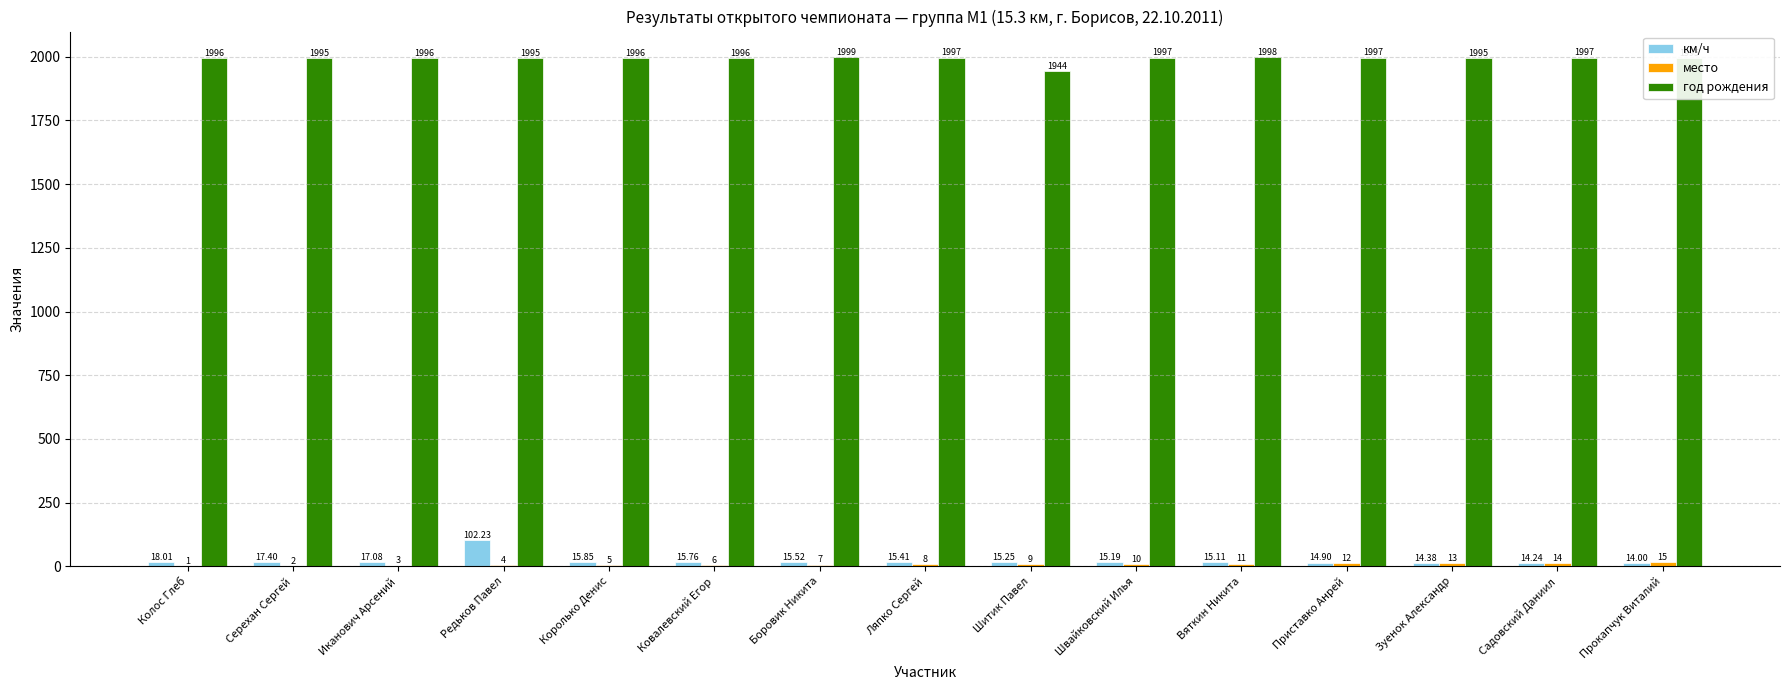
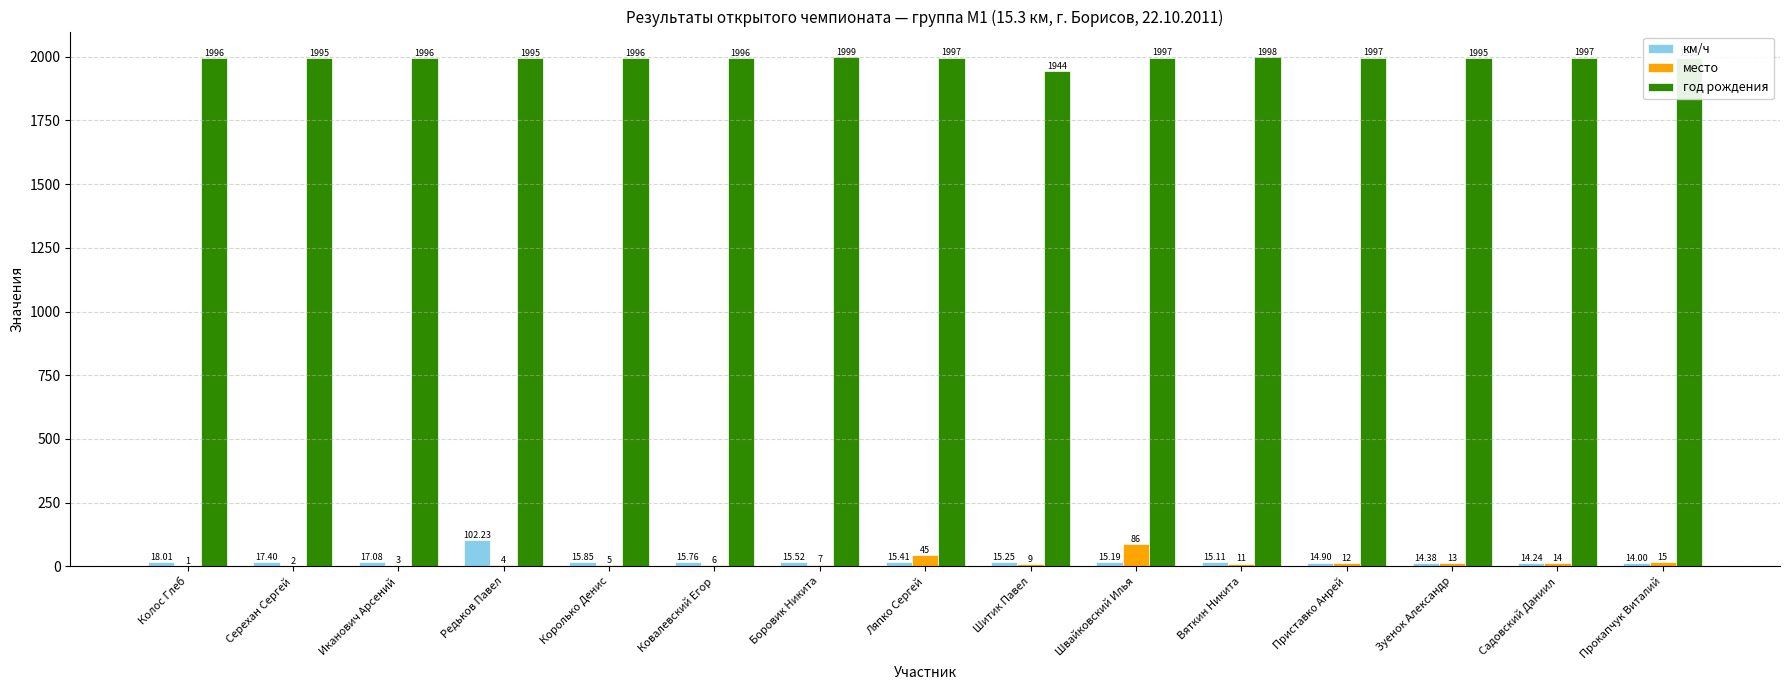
место, Ляпко Сергей: 8 -> 45
место, Швайковский Илья: 10 -> 86
